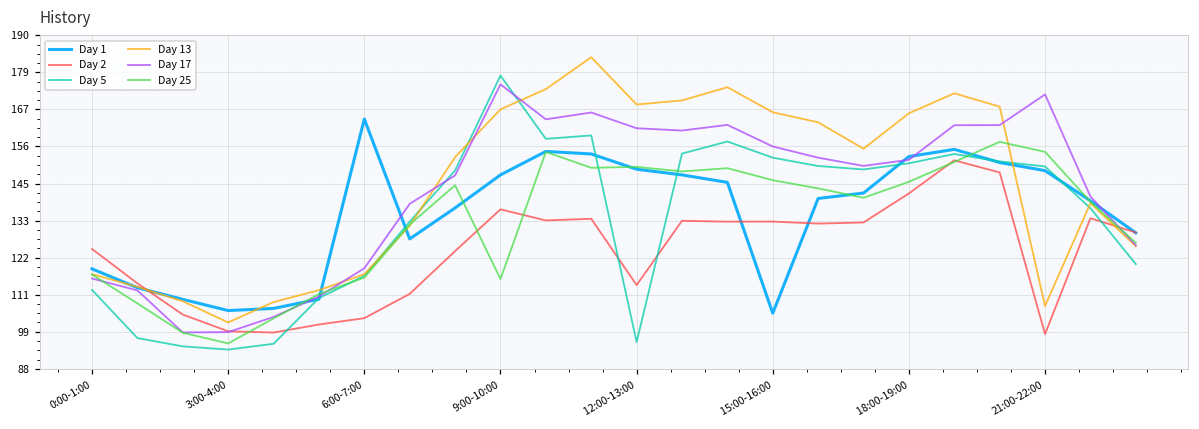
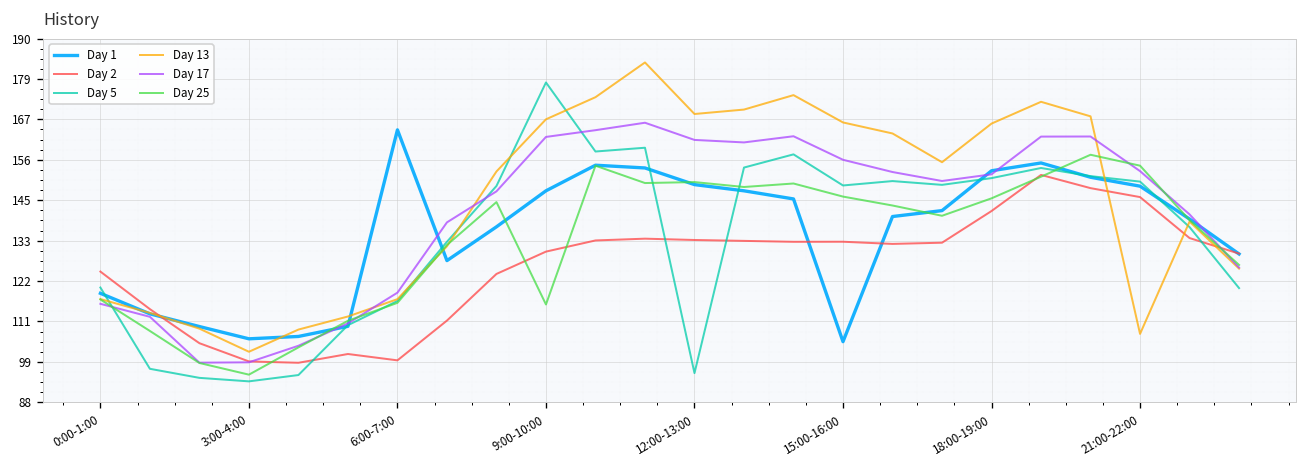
Day 5, 0:00-1:00: 112 -> 120
Day 2, 6:00-7:00: 103 -> 100
Day 2, 9:00-10:00: 137 -> 130
Day 17, 9:00-10:00: 175 -> 162
Day 2, 12:00-13:00: 114 -> 134
Day 5, 15:00-16:00: 153 -> 149
Day 2, 21:00-22:00: 99 -> 146
Day 17, 21:00-22:00: 172 -> 153
